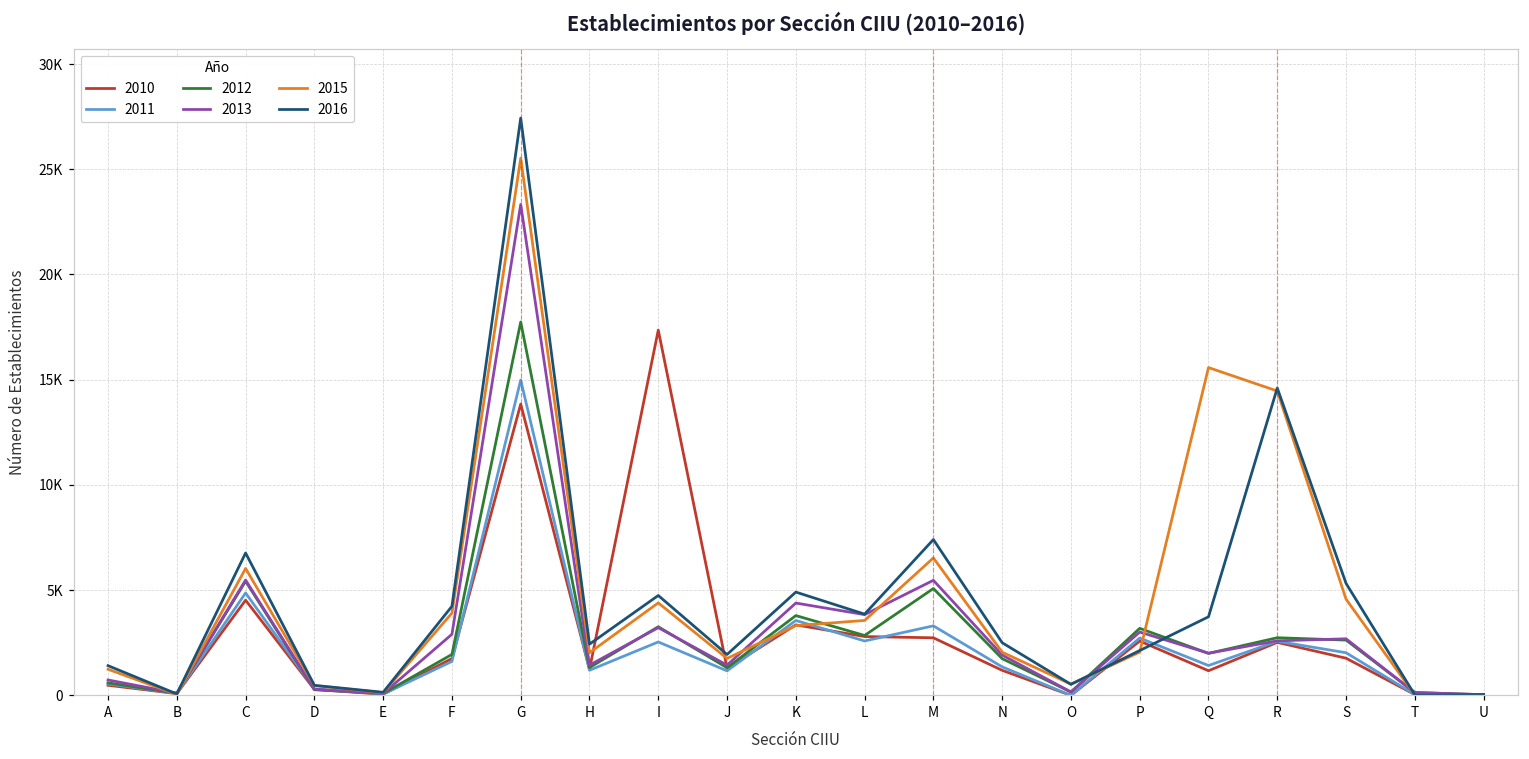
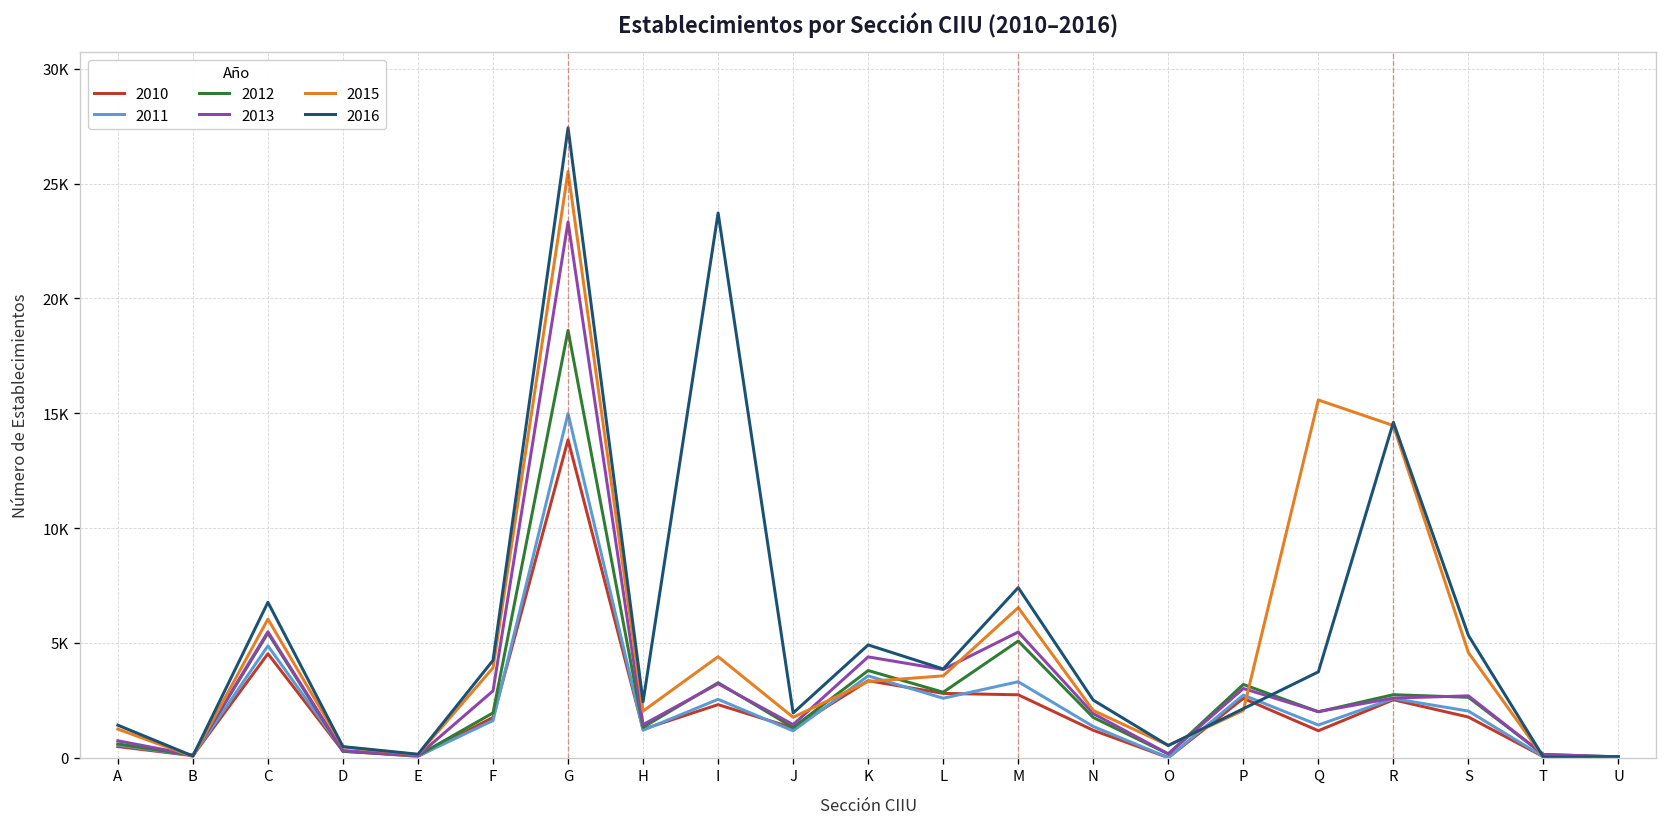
2012, G: 17700 -> 18600
2010, I: 17400 -> 2300
2016, I: 4700 -> 23700
